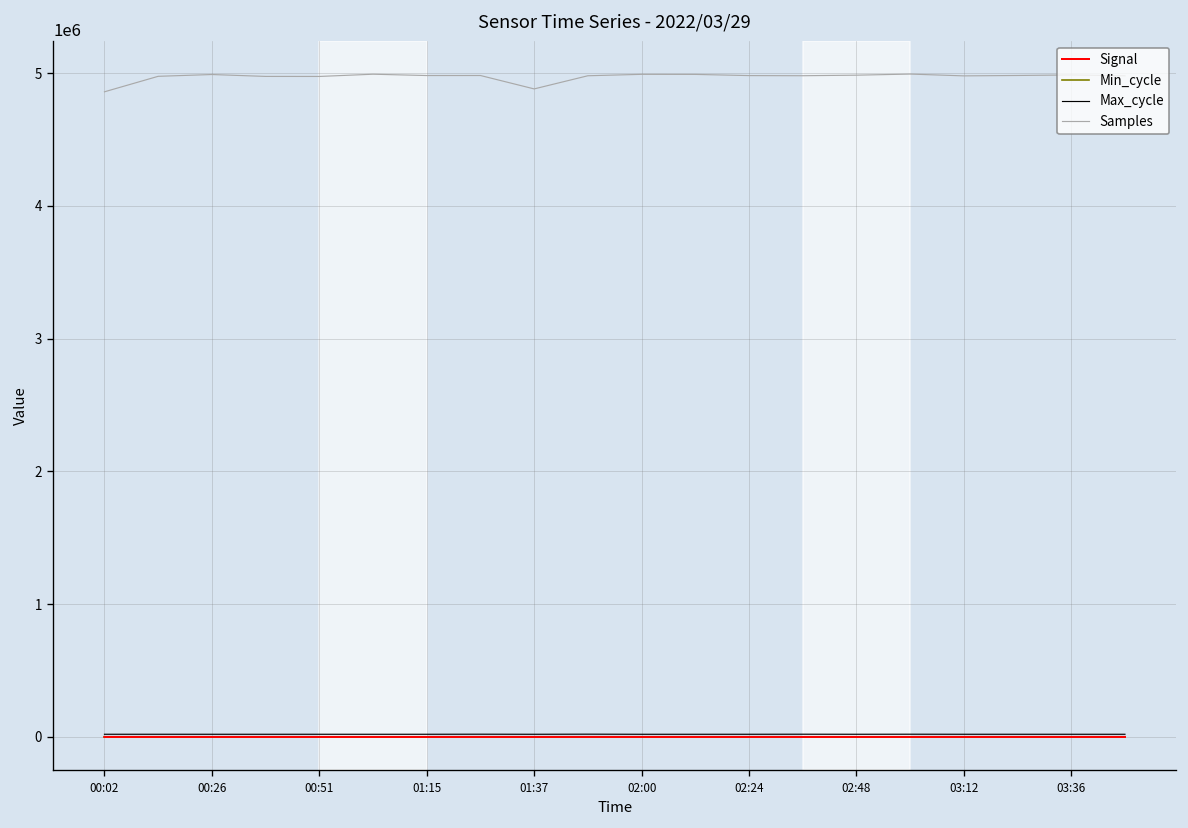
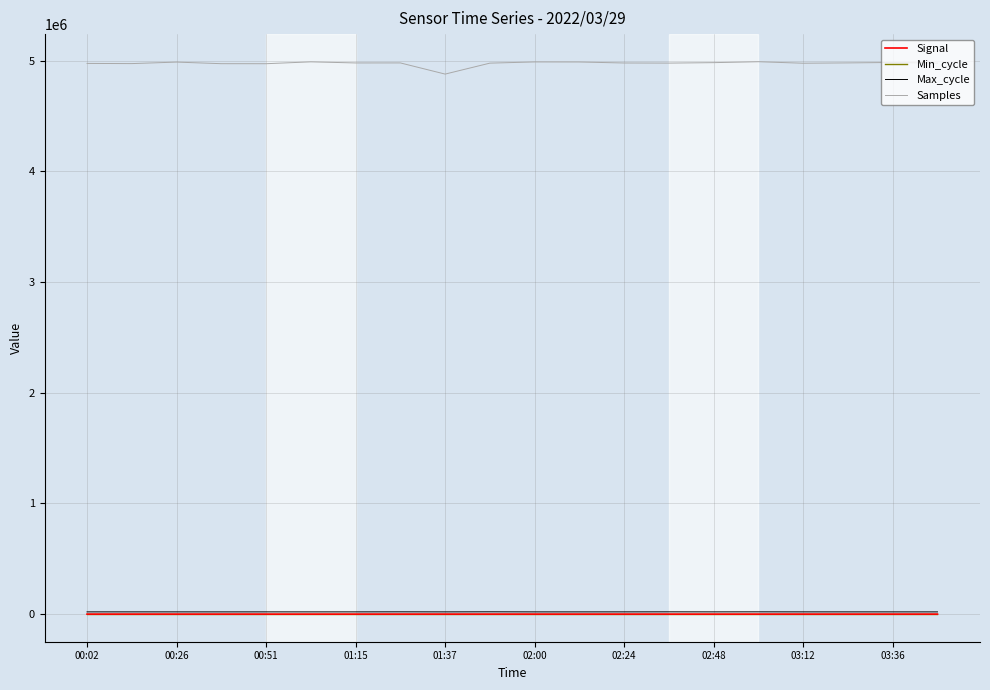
Samples, 00:02: 4860000 -> 4980000
